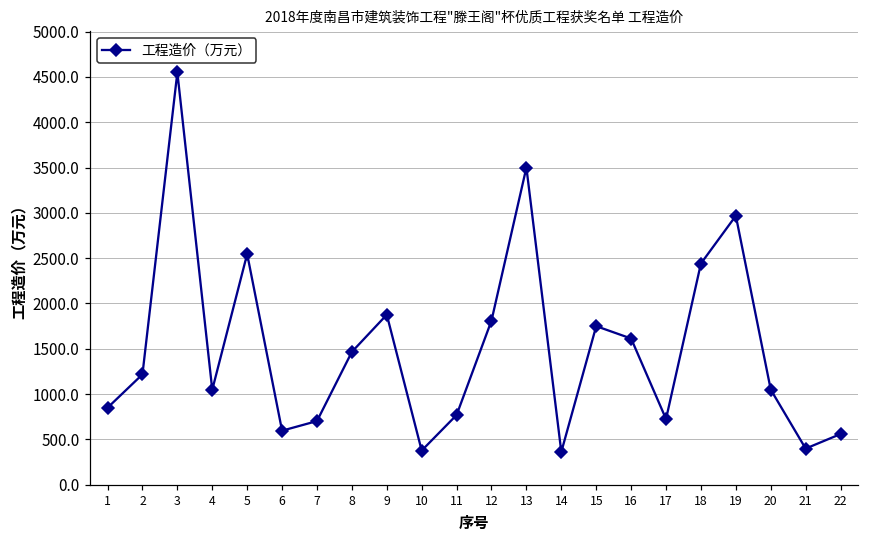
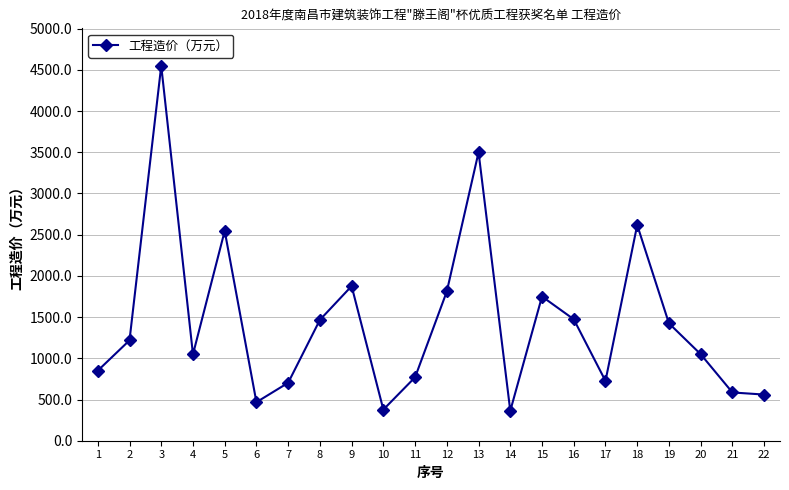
6: 600 -> 500
16: 1600 -> 1500
18: 2400 -> 2600
19: 3000 -> 1400
21: 400 -> 600
